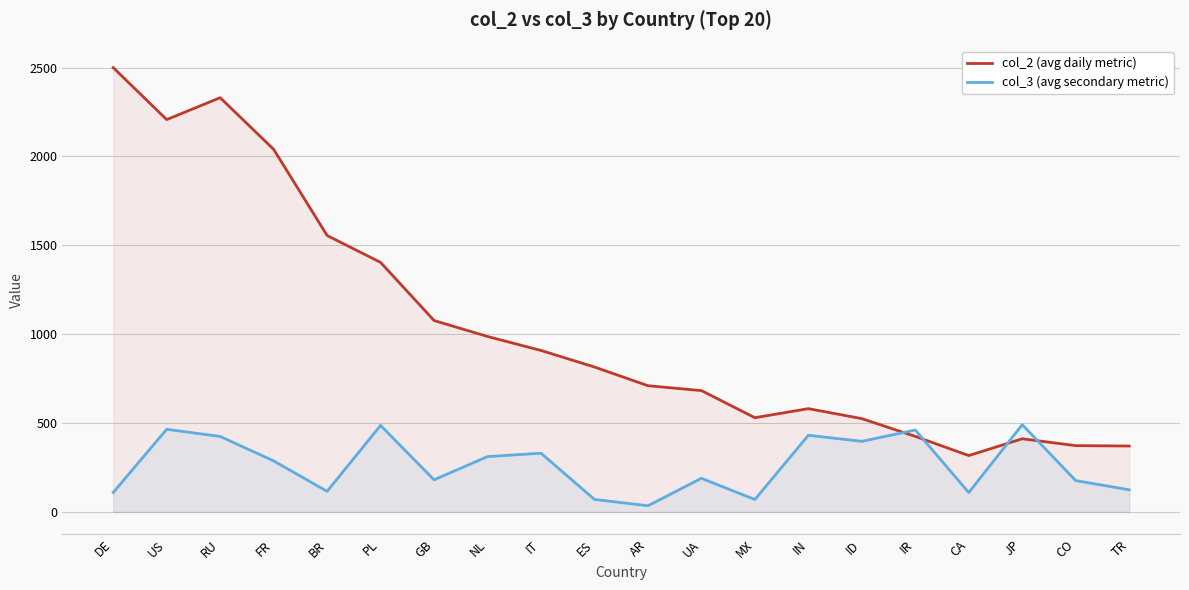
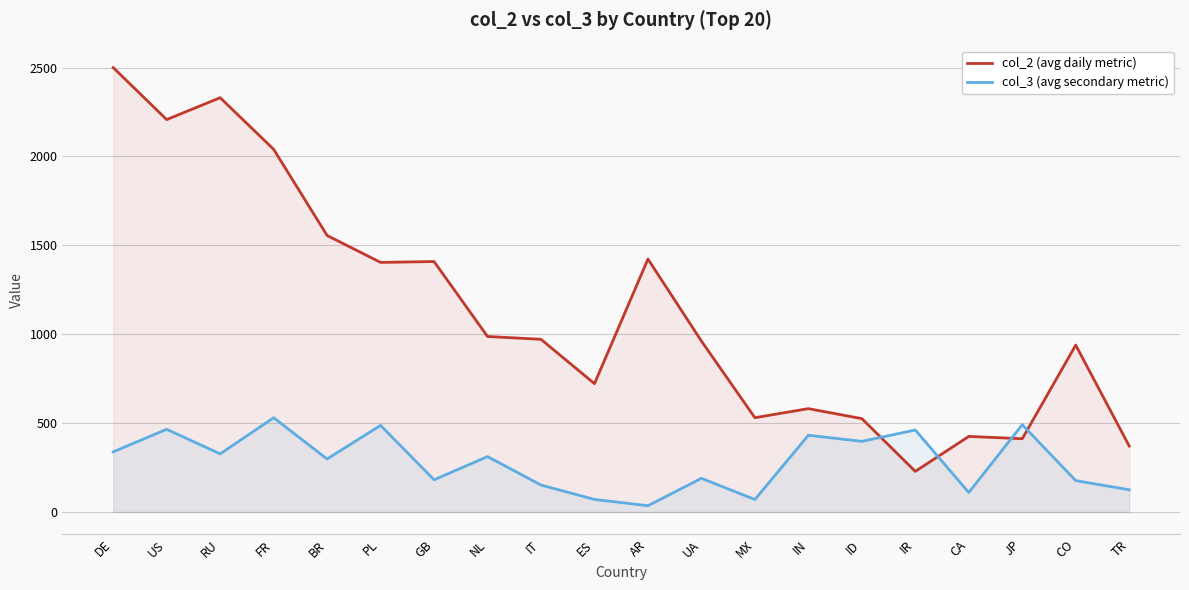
col_3 (avg secondary metric), DE: 110 -> 340
col_3 (avg secondary metric), RU: 420 -> 330
col_3 (avg secondary metric), FR: 290 -> 530
col_3 (avg secondary metric), BR: 120 -> 300
col_2 (avg daily metric), GB: 1080 -> 1410
col_2 (avg daily metric), IT: 910 -> 970
col_3 (avg secondary metric), IT: 330 -> 150
col_2 (avg daily metric), ES: 820 -> 720
col_2 (avg daily metric), AR: 710 -> 1420
col_2 (avg daily metric), UA: 680 -> 960
col_2 (avg daily metric), IR: 430 -> 230
col_2 (avg daily metric), CA: 320 -> 430
col_2 (avg daily metric), CO: 370 -> 940
